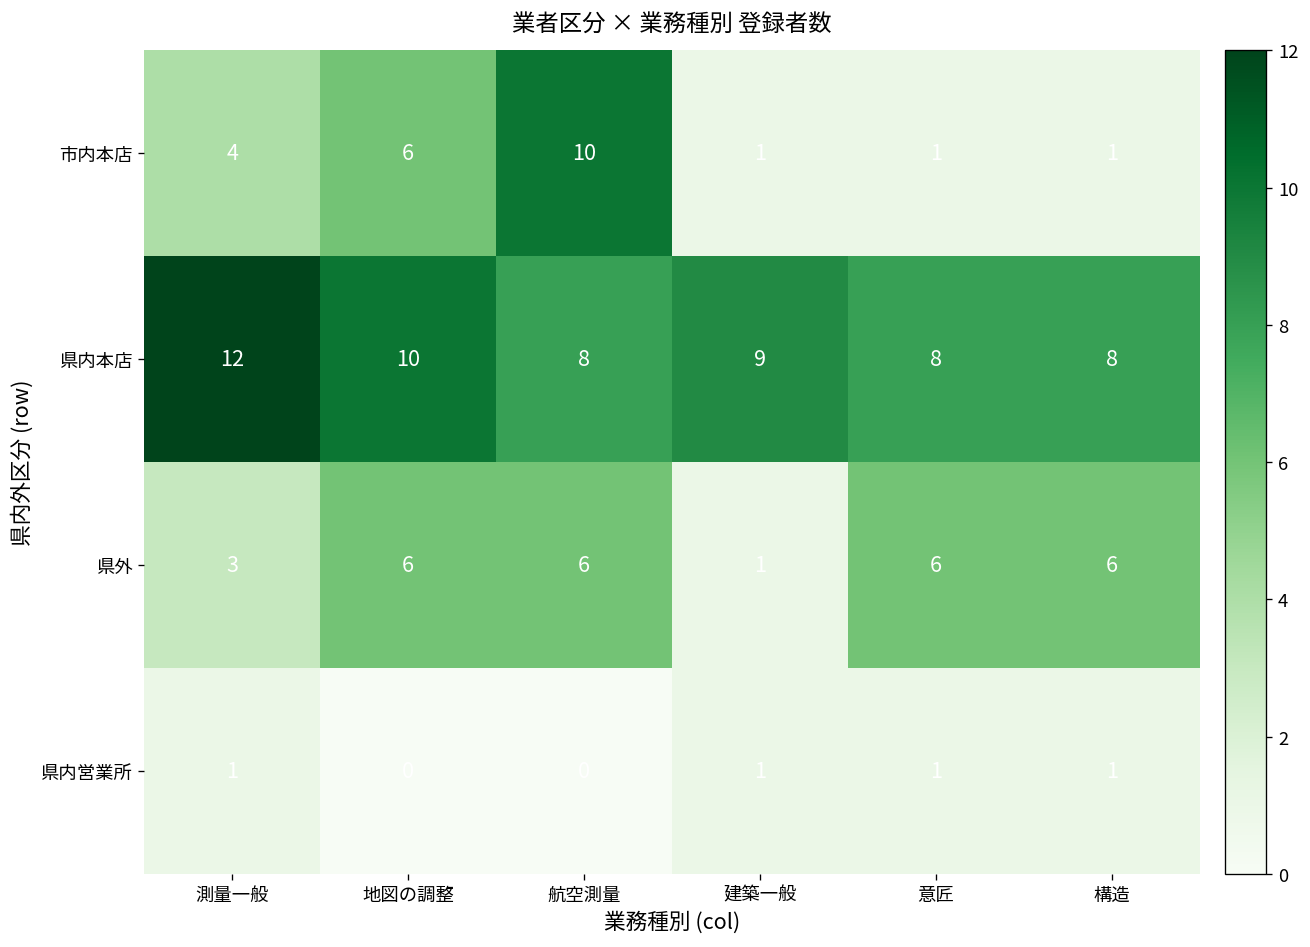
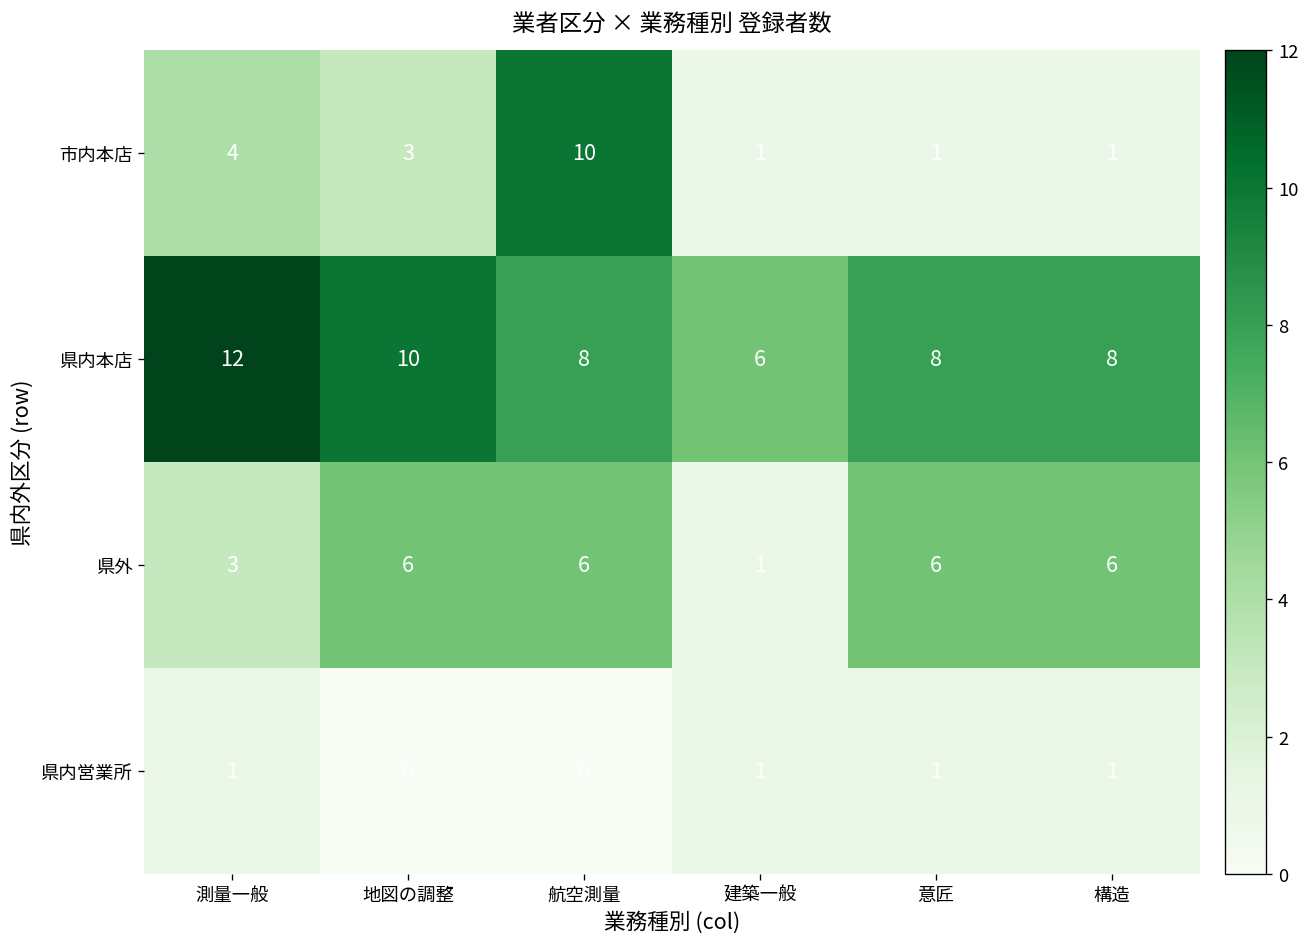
市内本店, 地図の調整: 6 -> 3
県内本店, 建築一般: 9 -> 6
